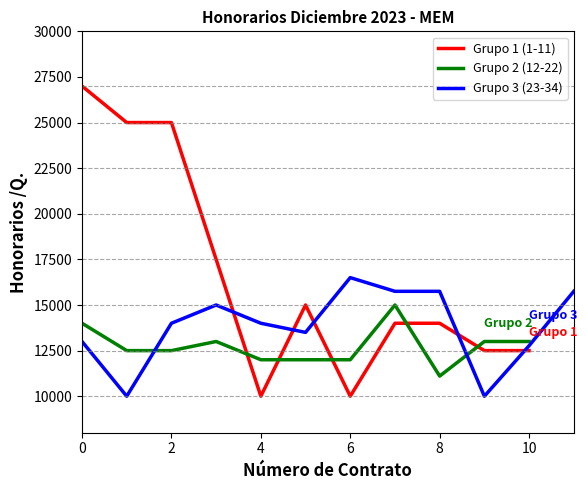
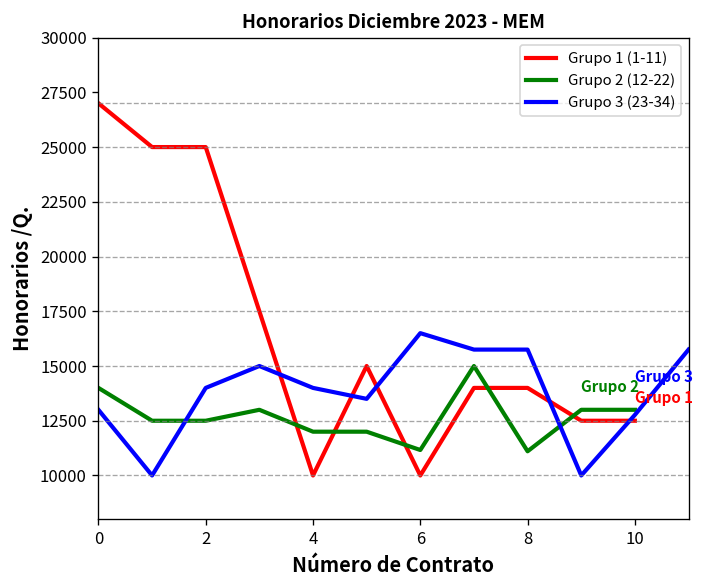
Grupo 2 (12-22), 6: 12000 -> 11200
